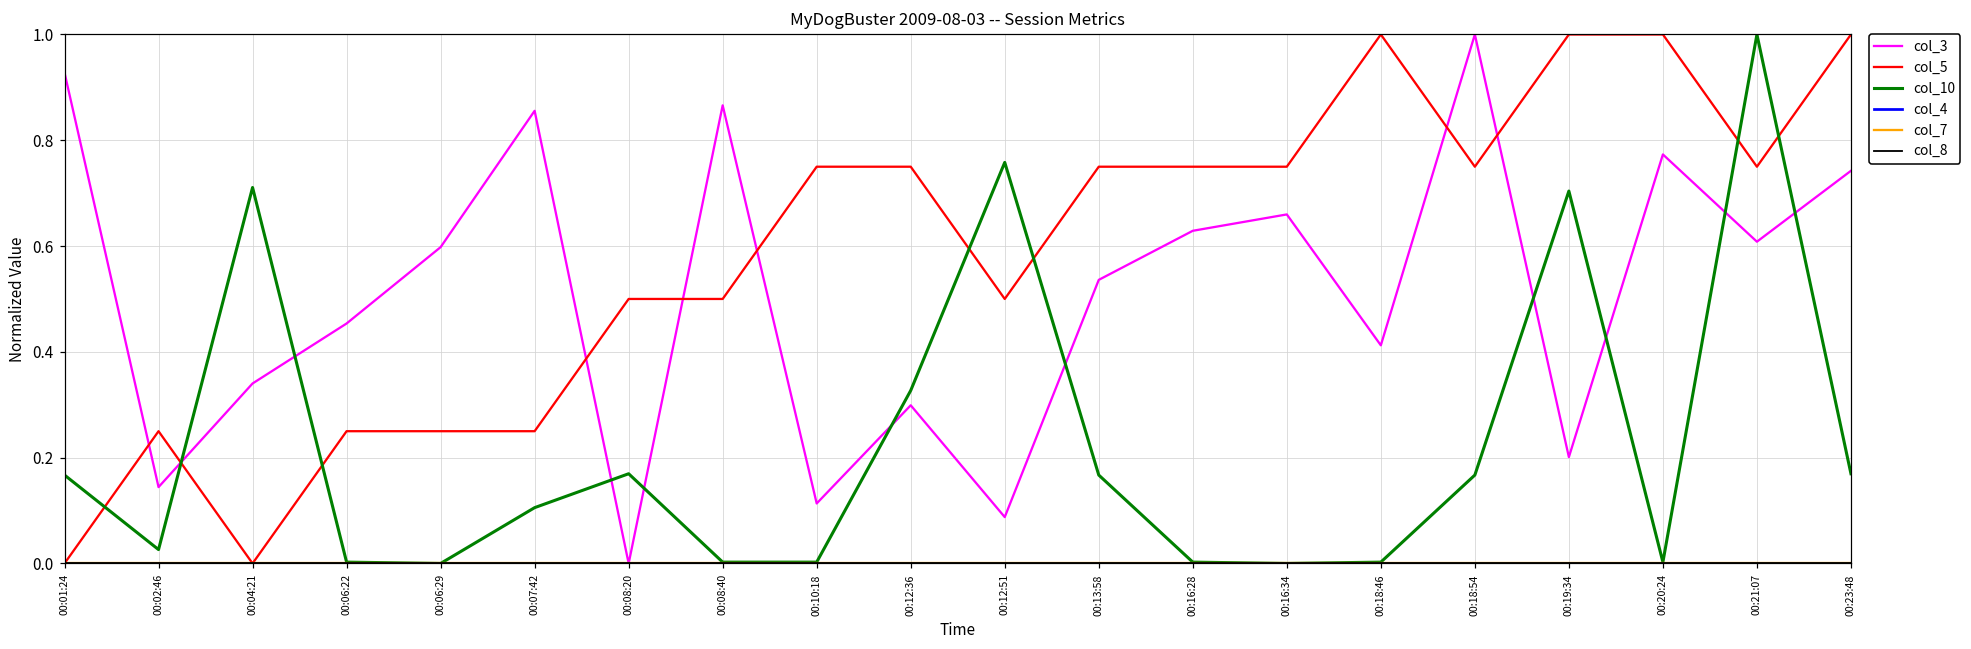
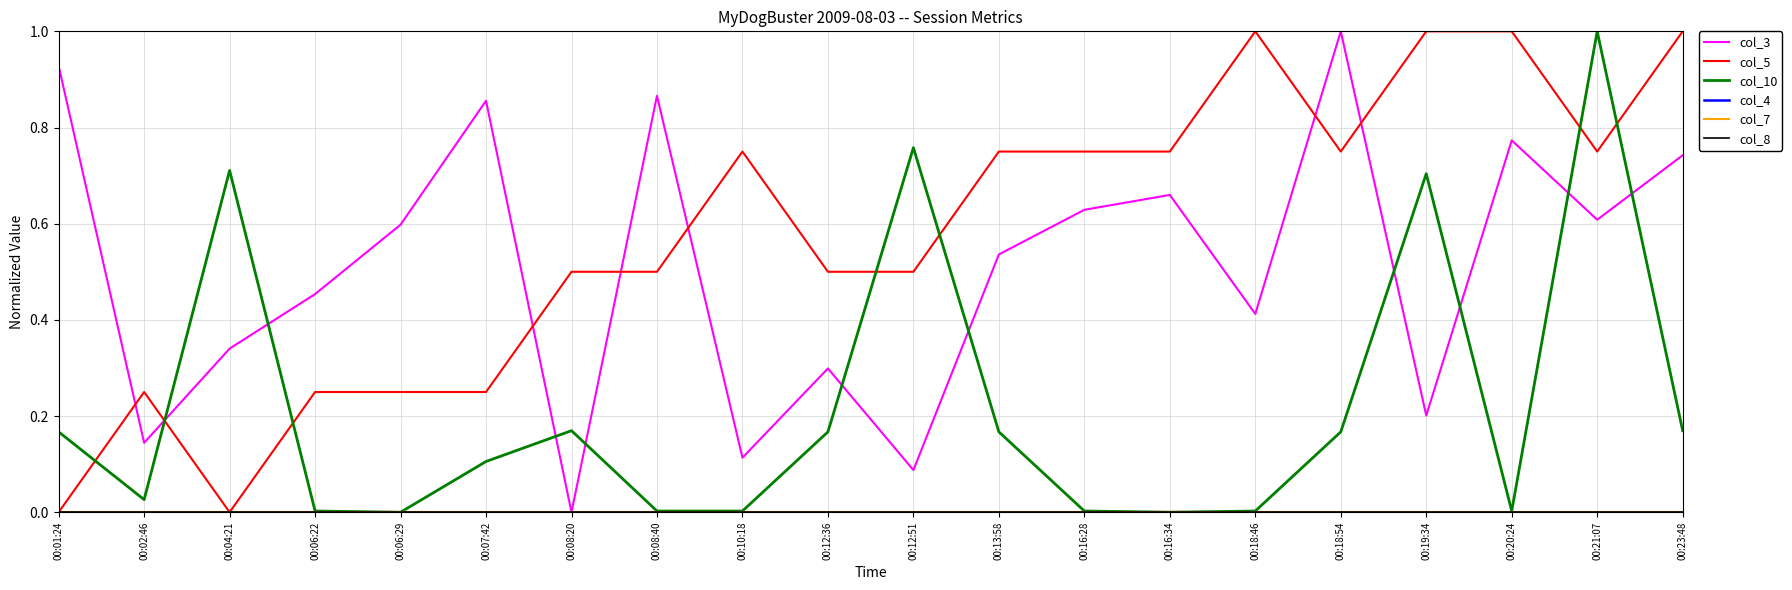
col_5, 00:12:36: 0.75 -> 0.50
col_10, 00:12:36: 0.33 -> 0.17
